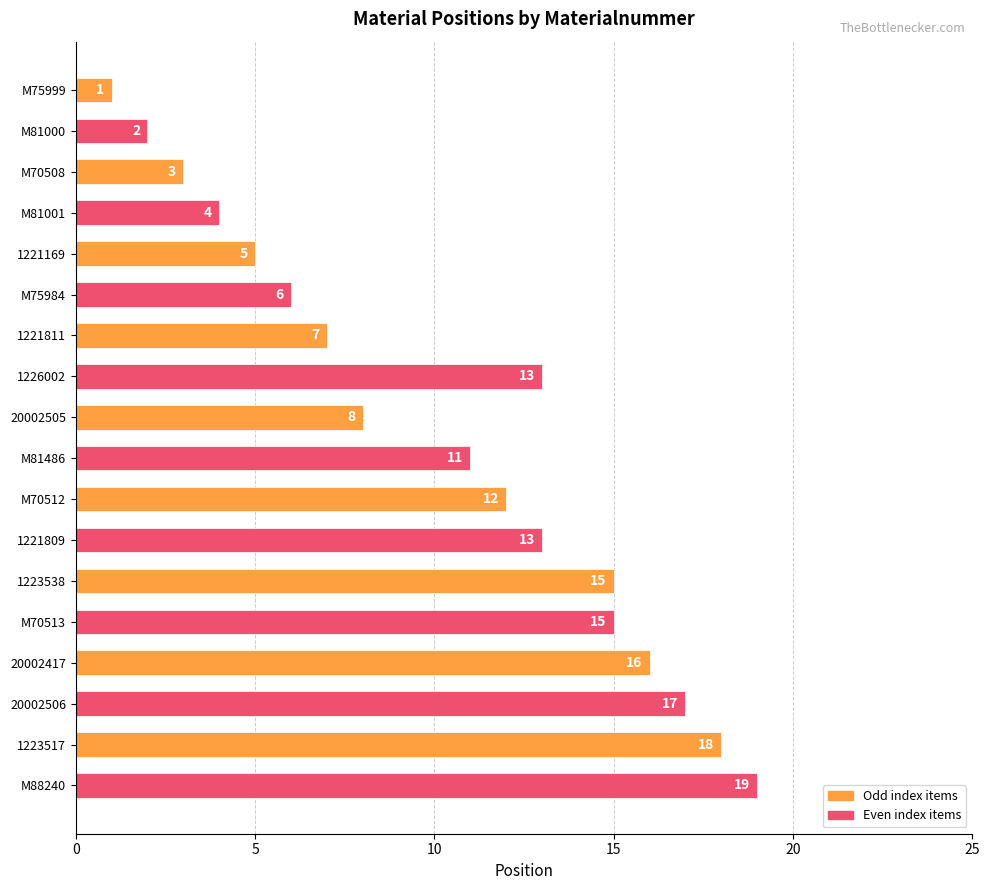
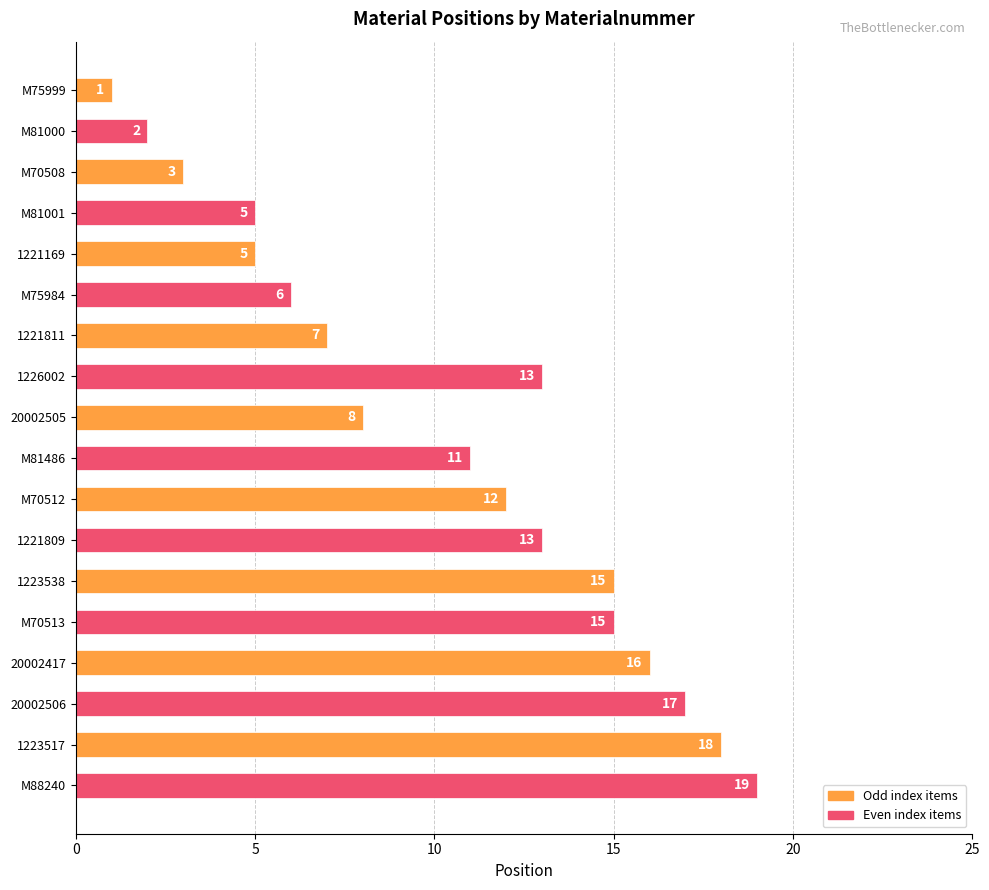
M81001: 4 -> 5
